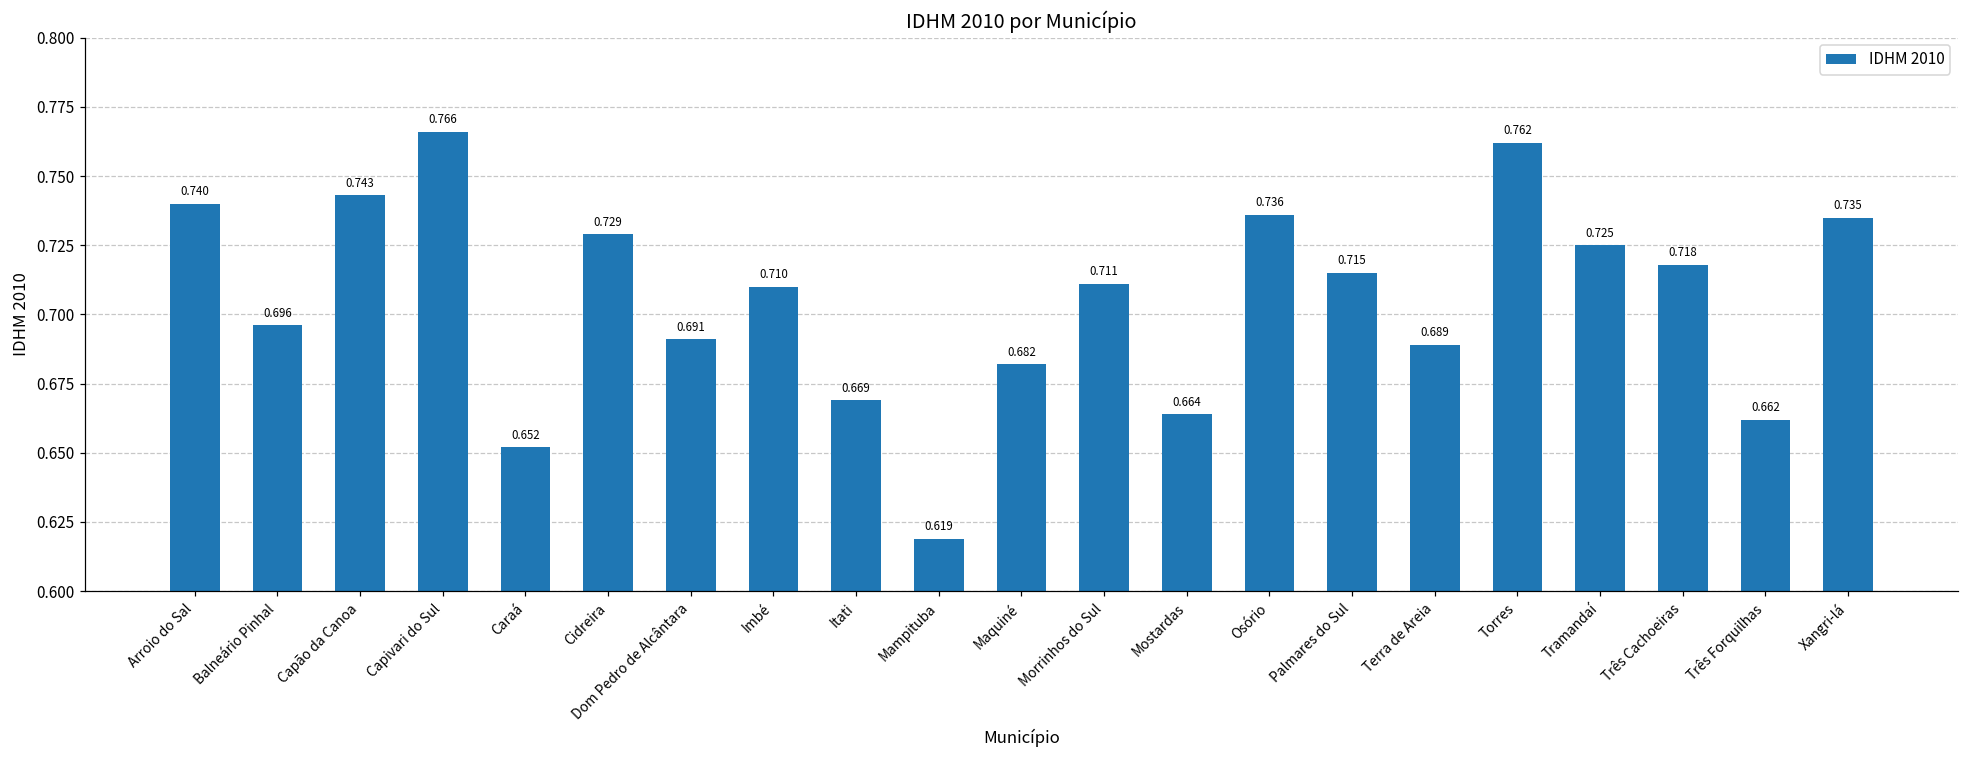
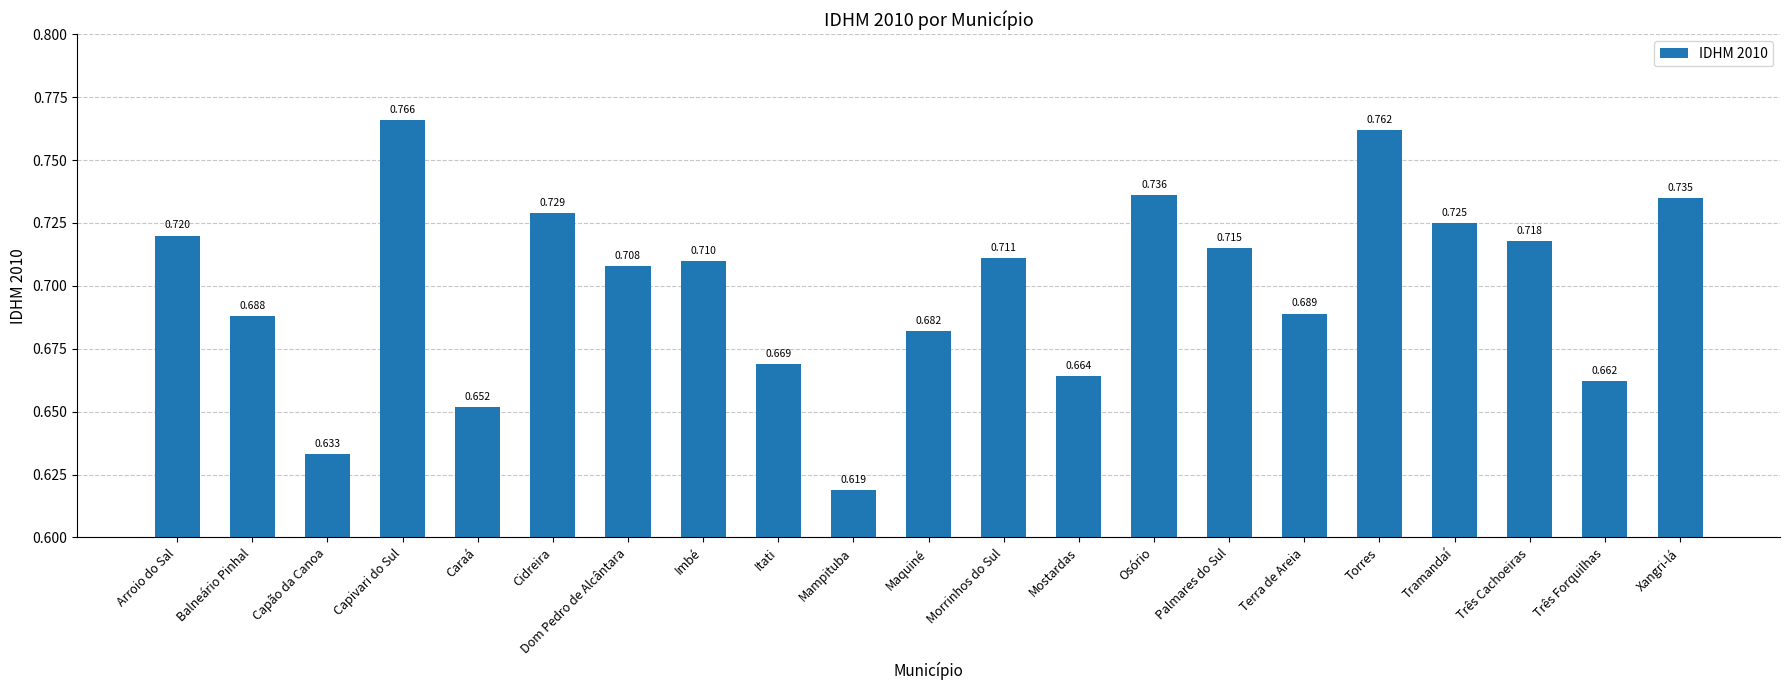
Arroio do Sal: 0.740 -> 0.720
Balneário Pinhal: 0.696 -> 0.688
Capão da Canoa: 0.743 -> 0.633
Dom Pedro de Alcântara: 0.691 -> 0.708
